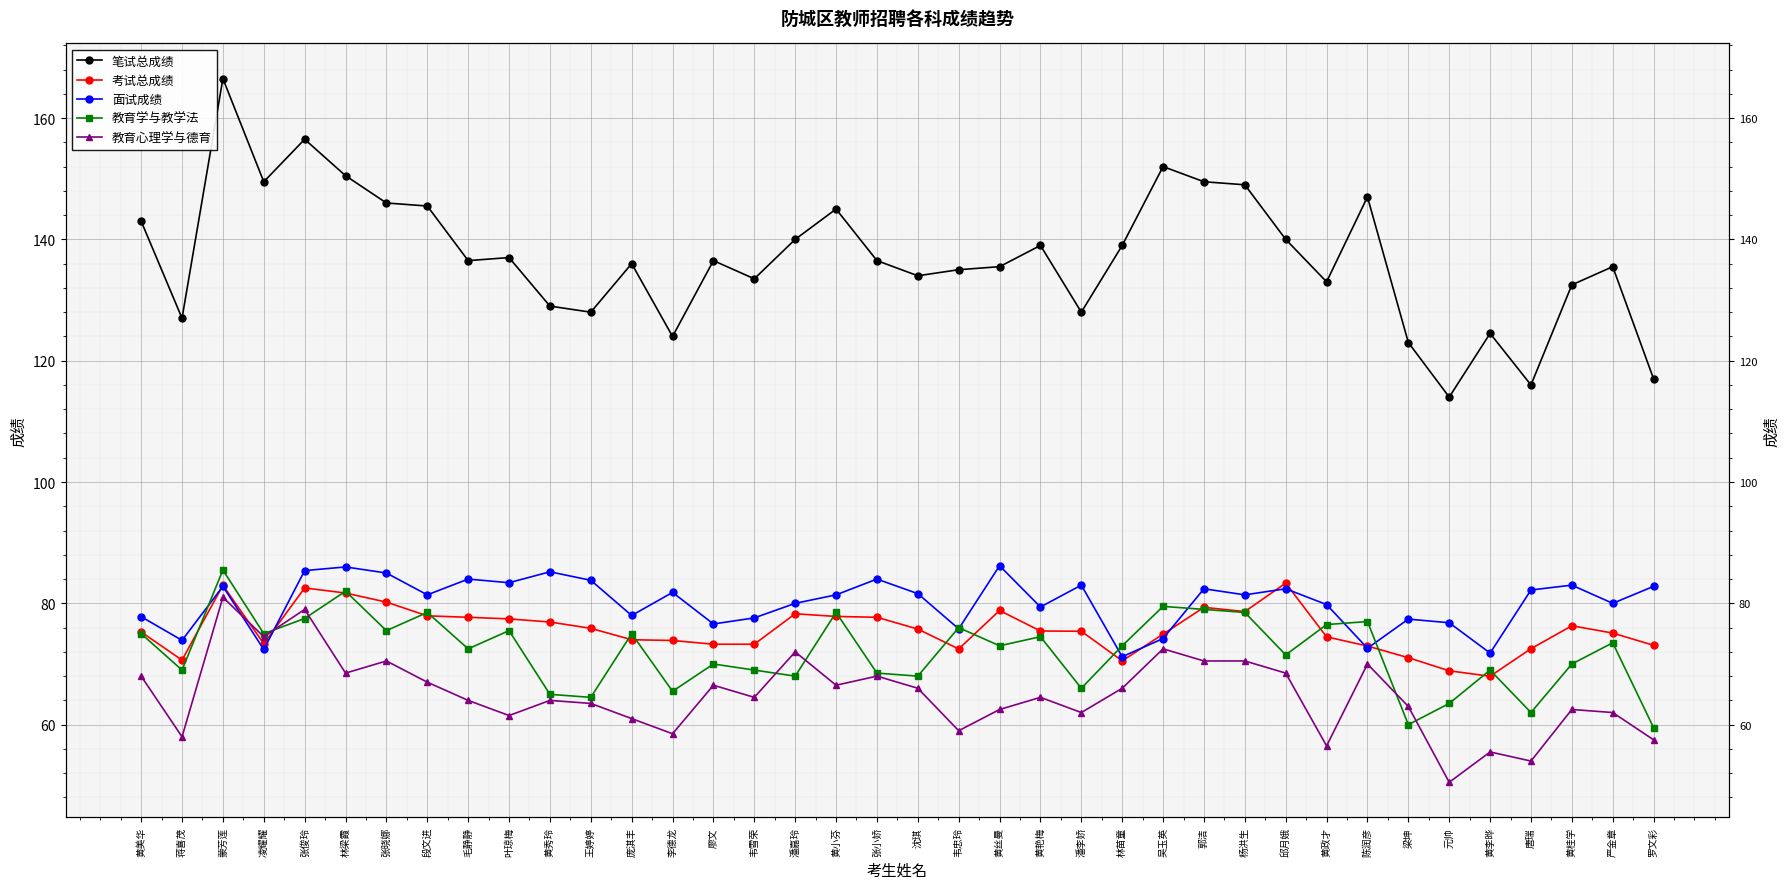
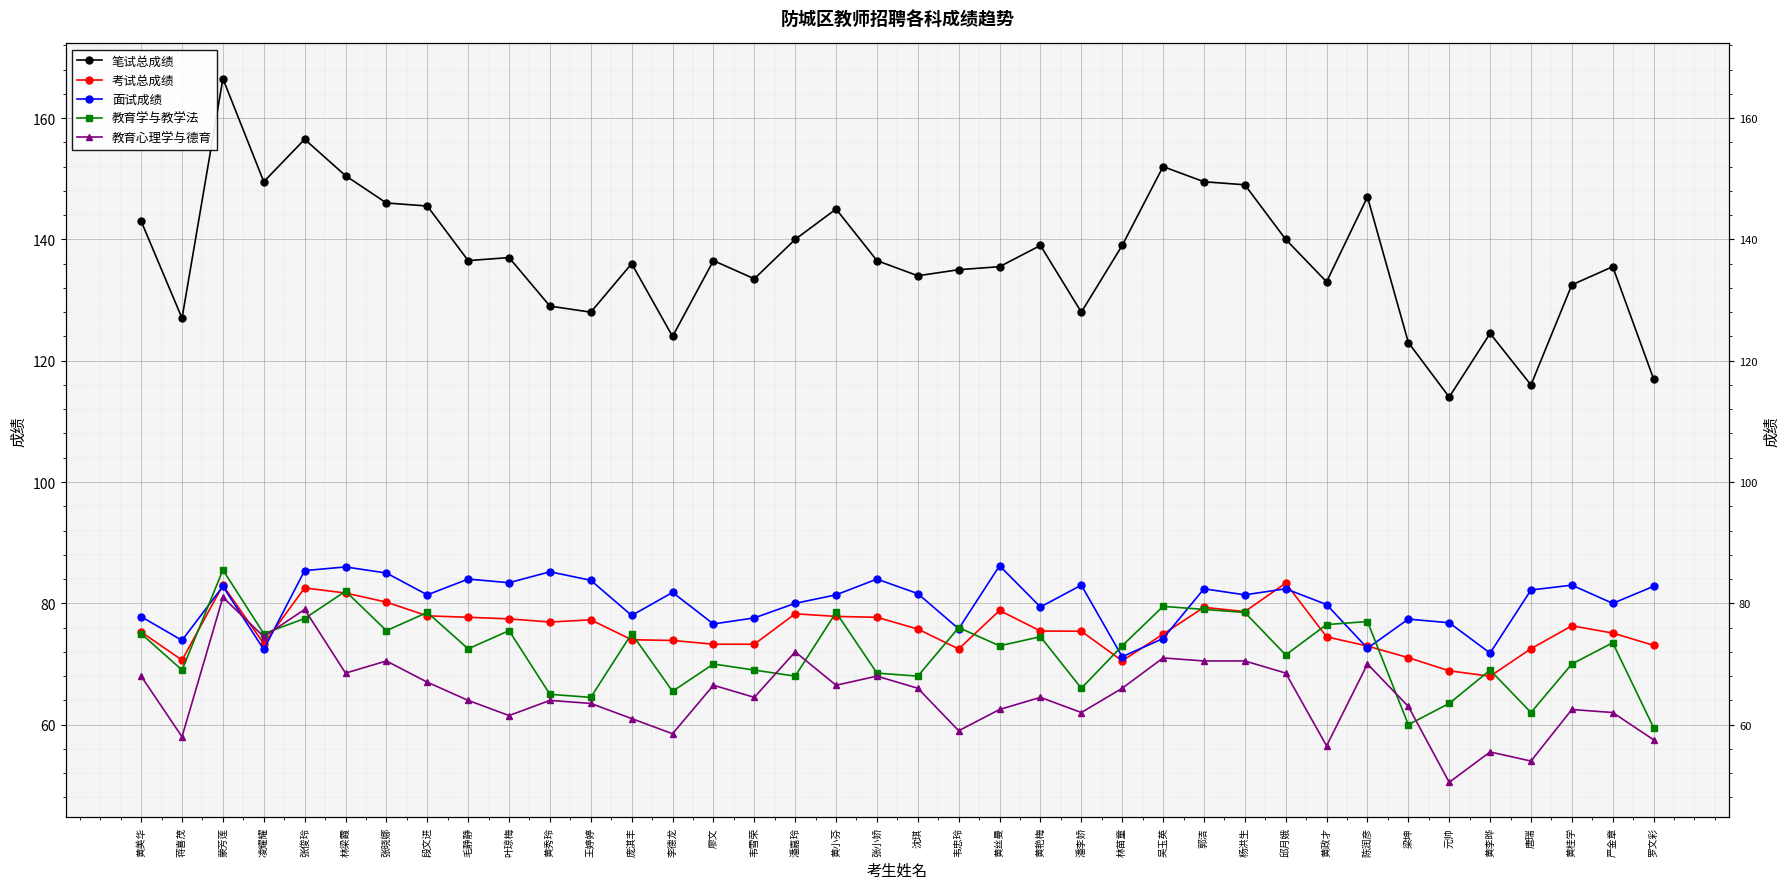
考试总成绩, 王婷婷: 76 -> 77
教育心理学与德育, 吴玉英: 73 -> 71
